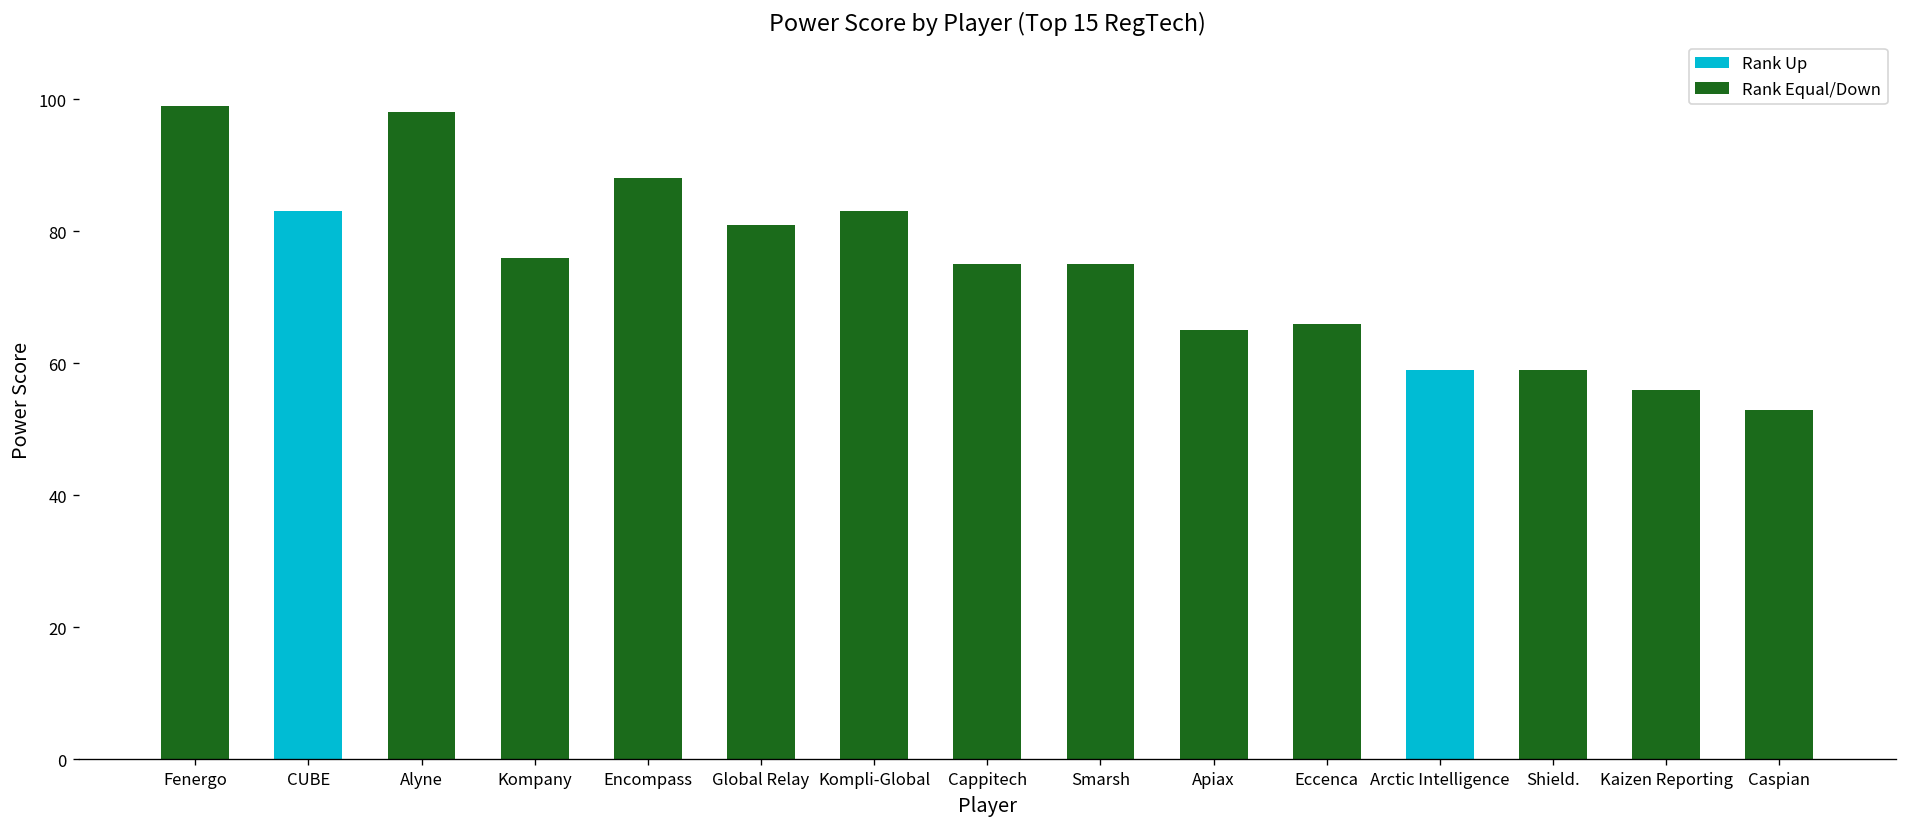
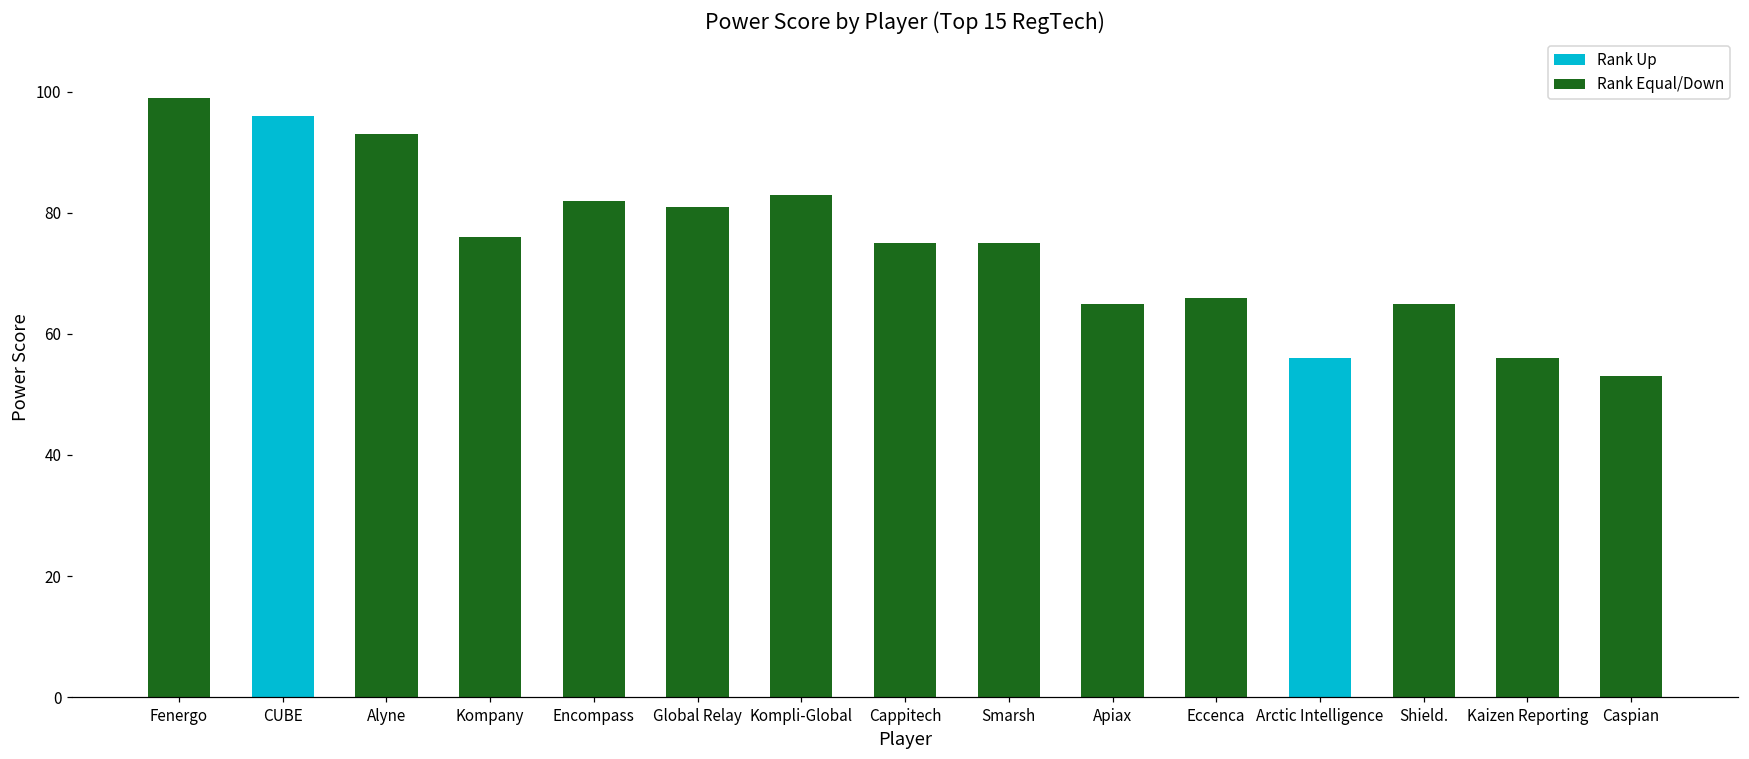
CUBE: 83 -> 96
Alyne: 98 -> 93
Encompass: 88 -> 82
Arctic Intelligence: 59 -> 56
Shield.: 59 -> 65
